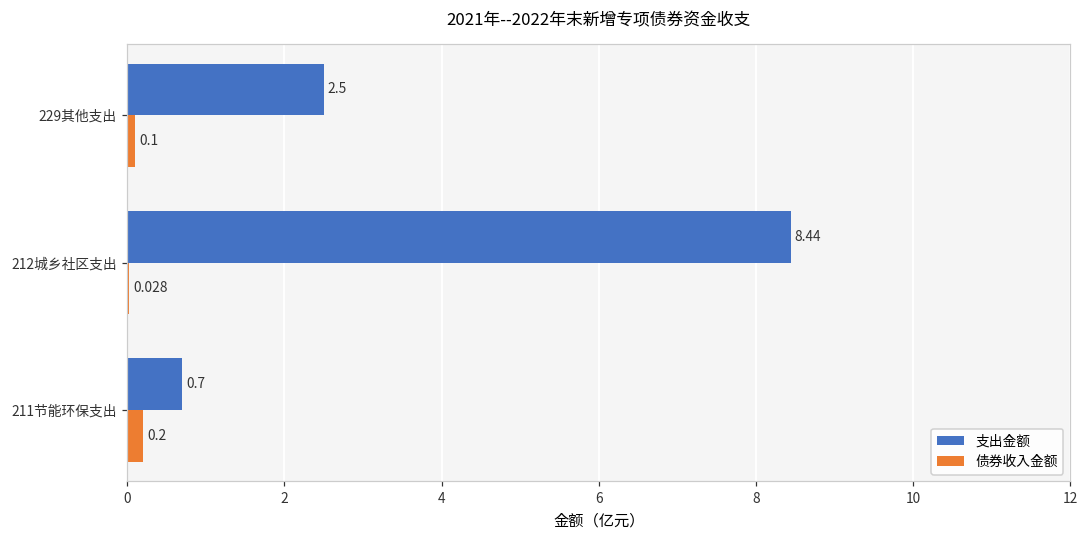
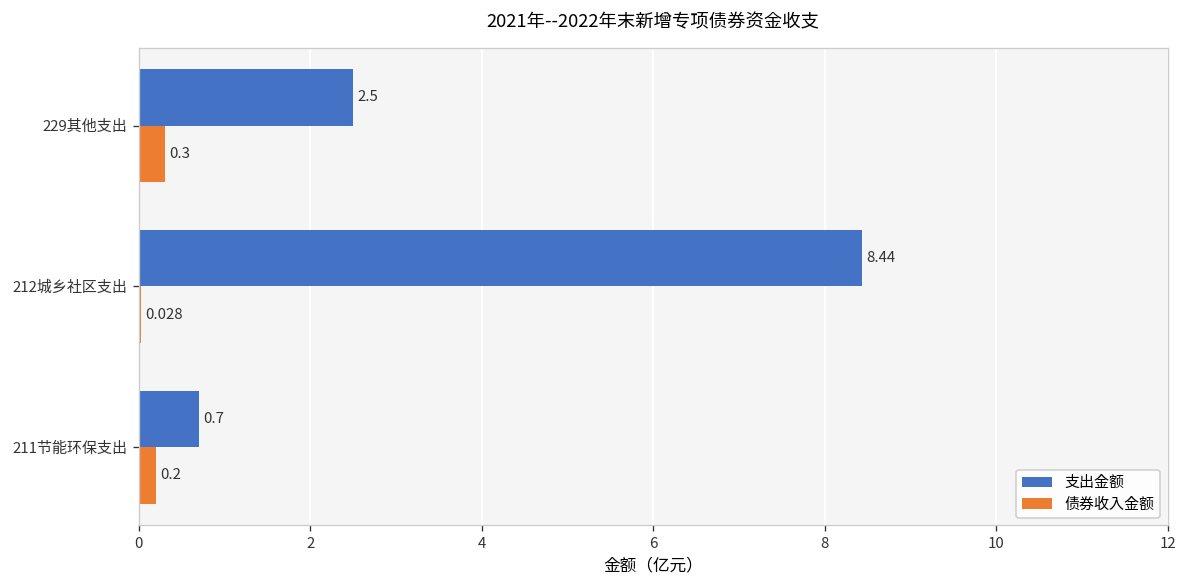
债券收入金额, 229其他支出: 0.1 -> 0.3
